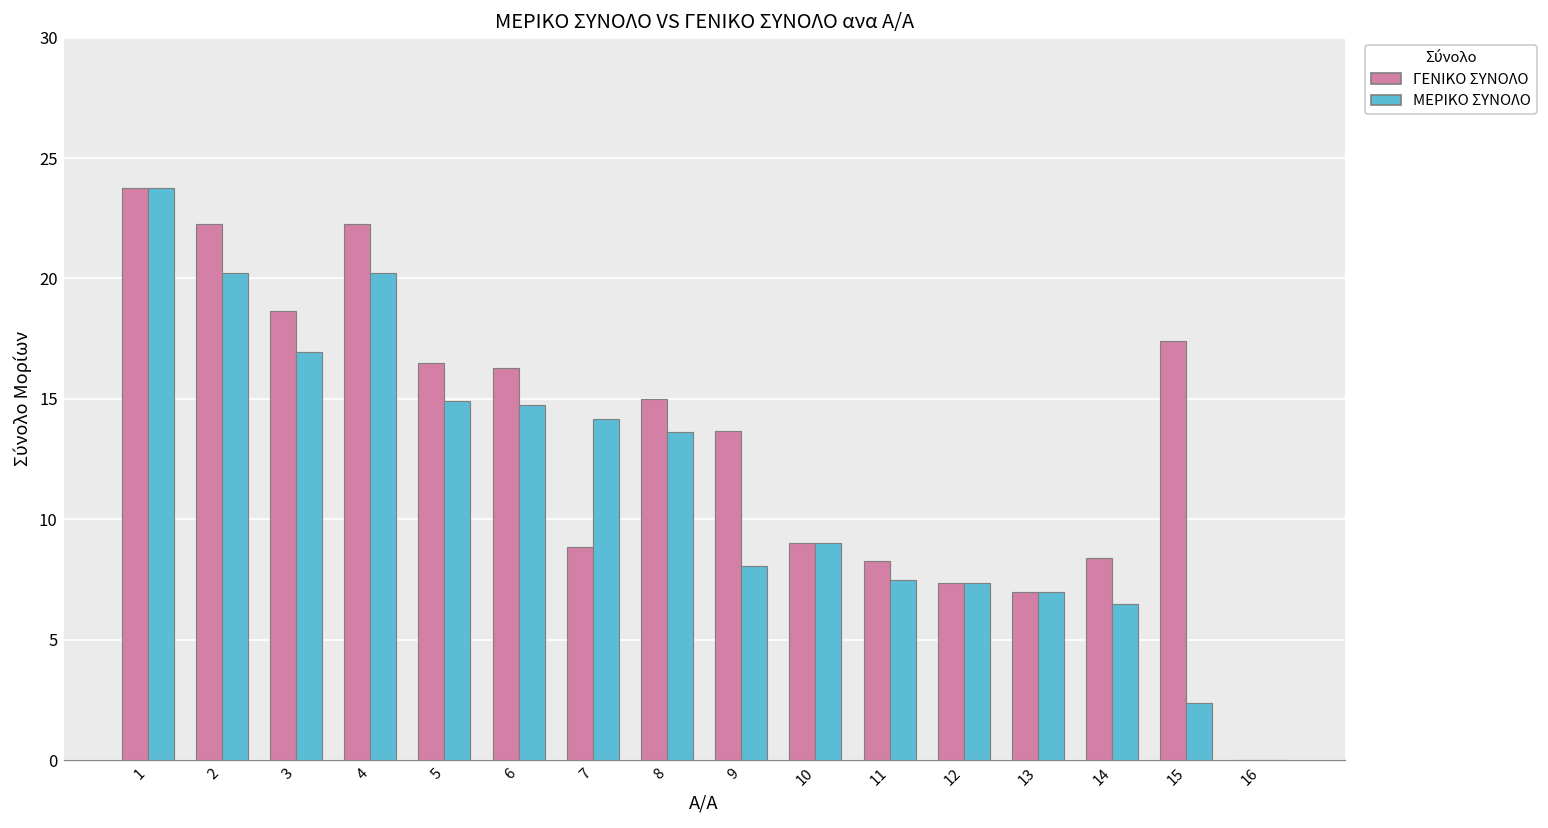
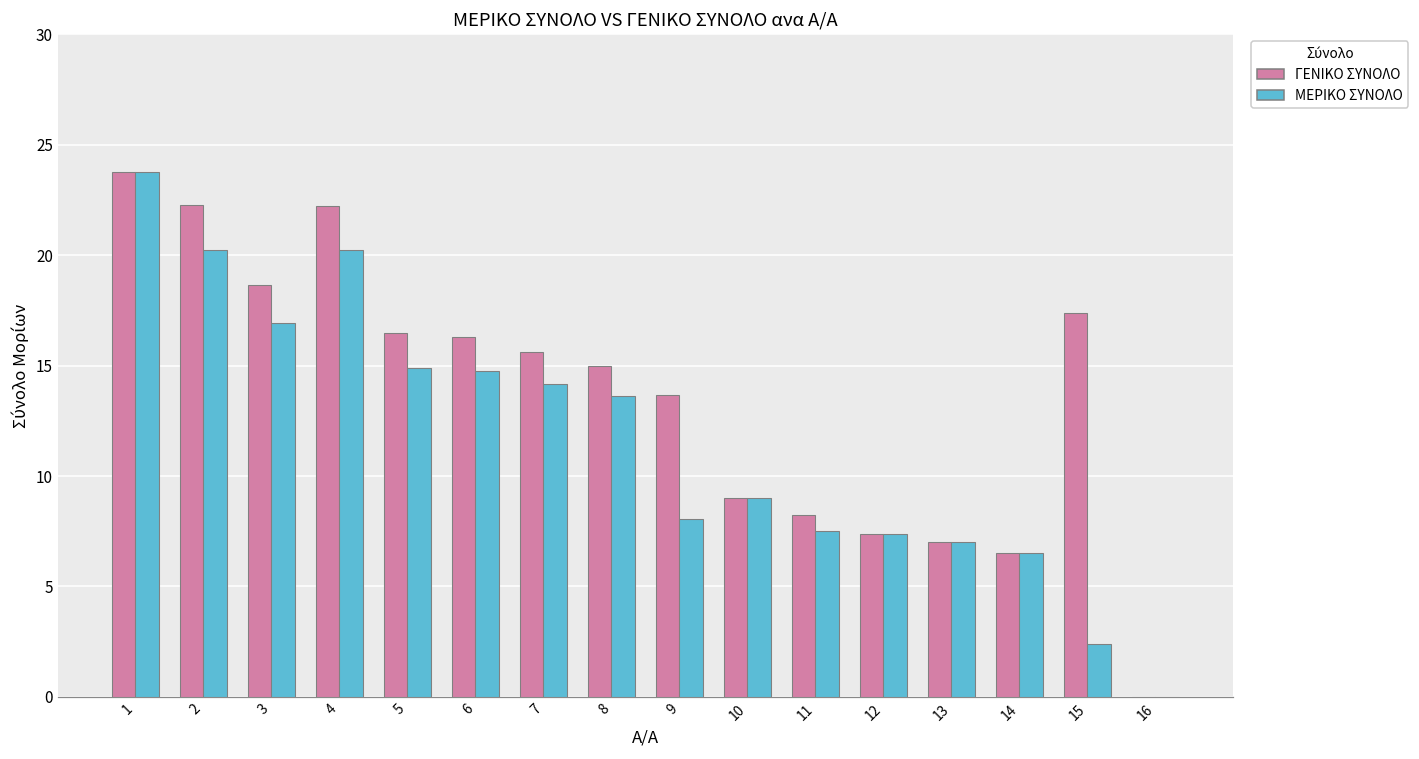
ΓΕΝΙΚΟ ΣΥΝΟΛΟ, 7: 8.8 -> 15.6
ΓΕΝΙΚΟ ΣΥΝΟΛΟ, 14: 8.4 -> 6.5
